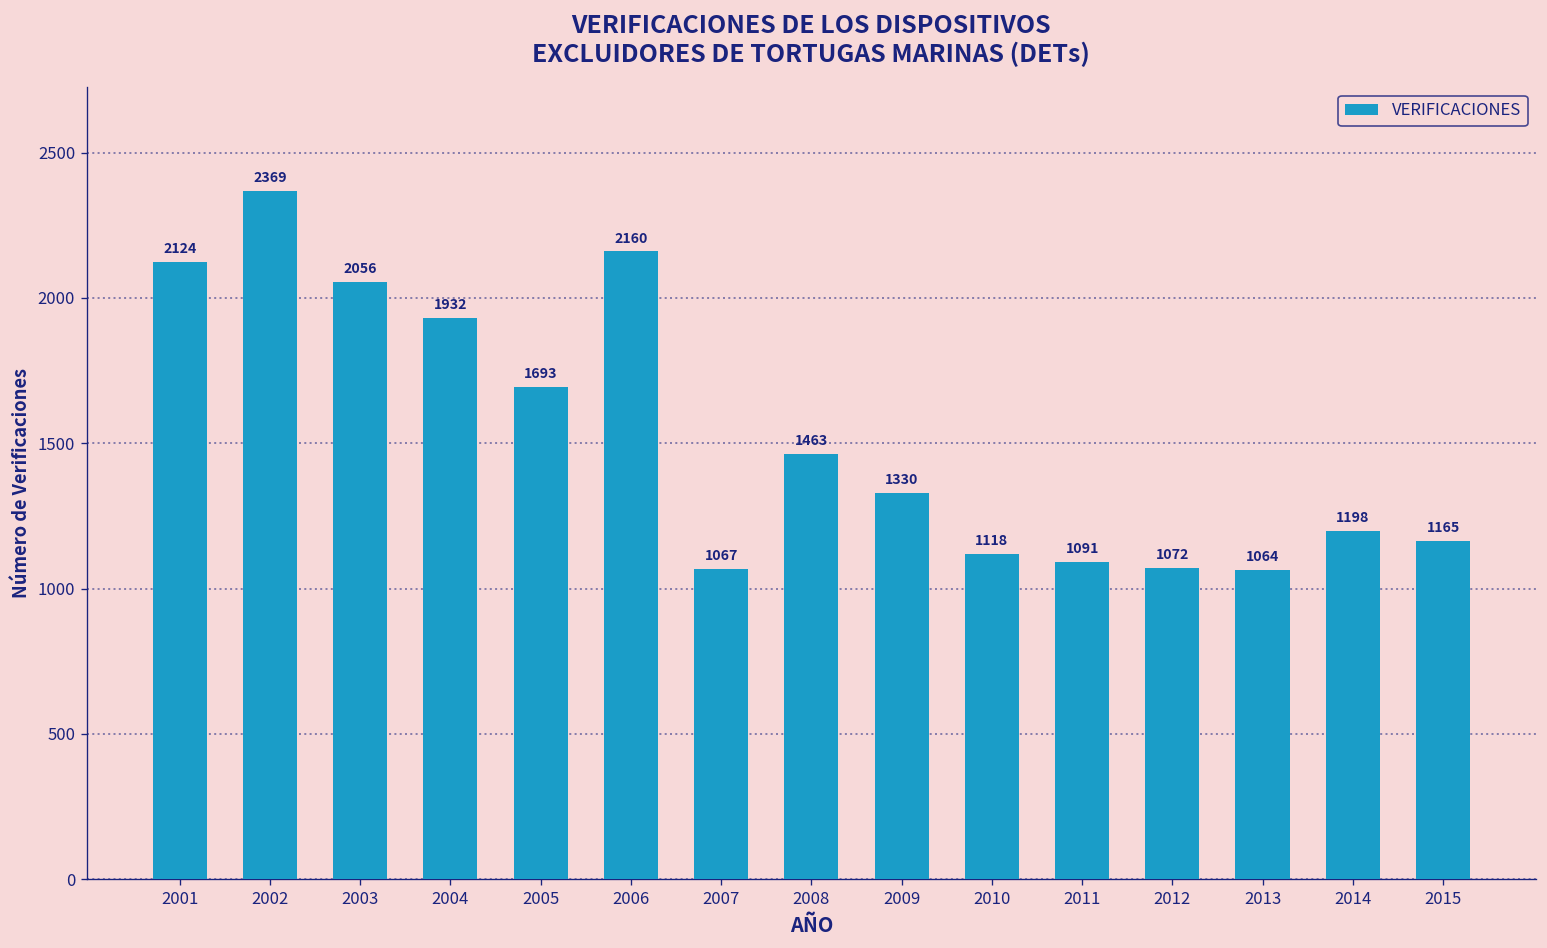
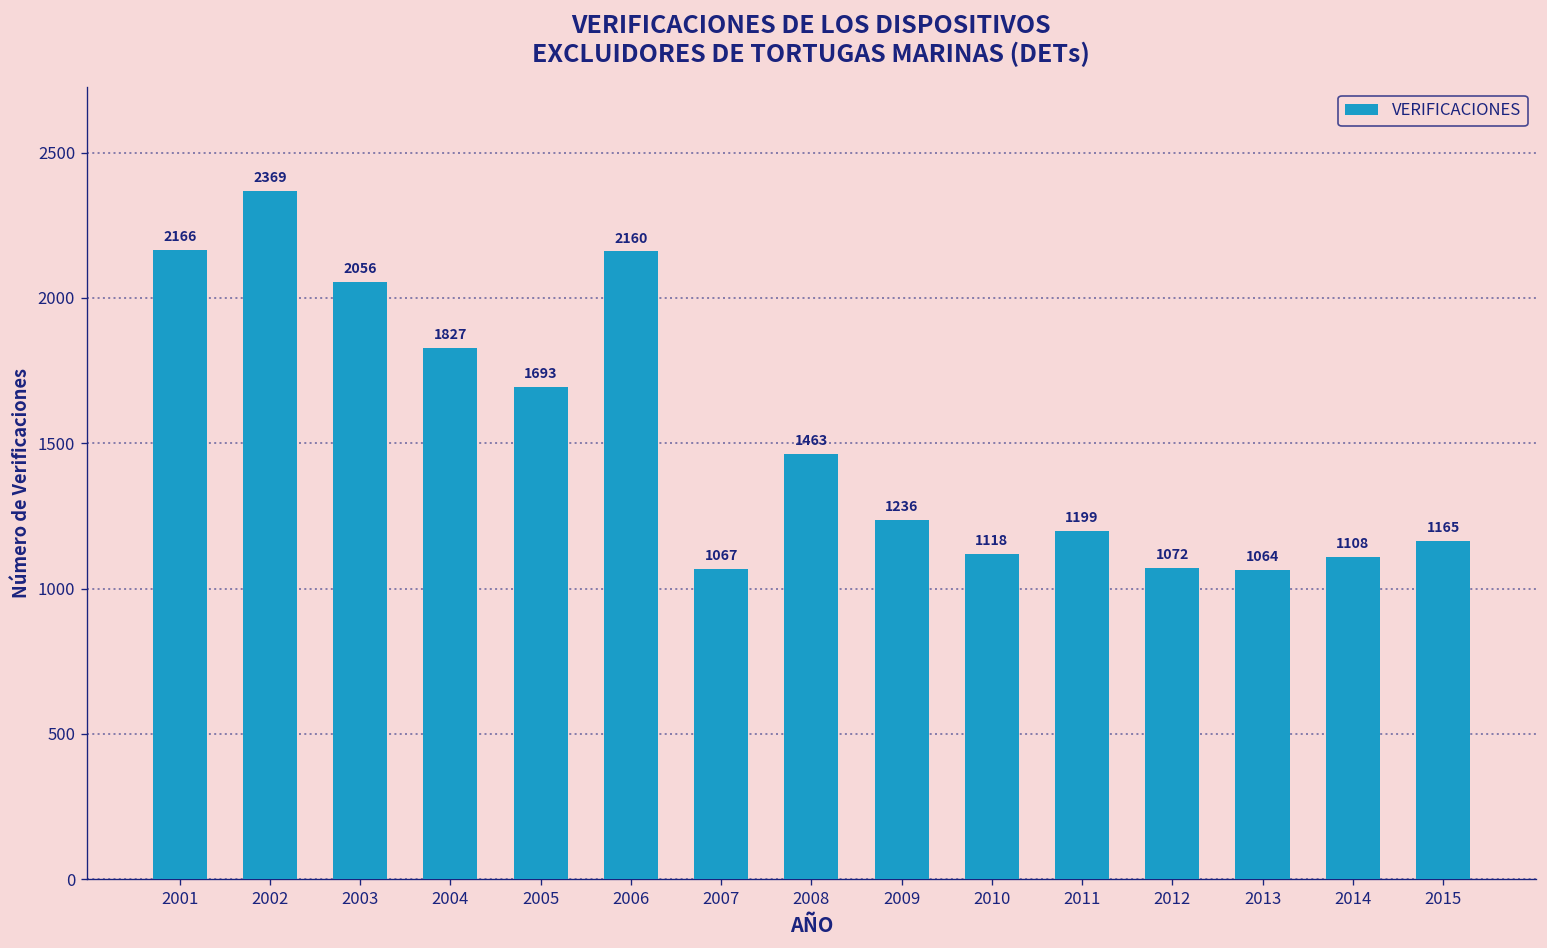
2001: 2124 -> 2166
2004: 1932 -> 1827
2009: 1330 -> 1236
2011: 1091 -> 1199
2014: 1198 -> 1108
